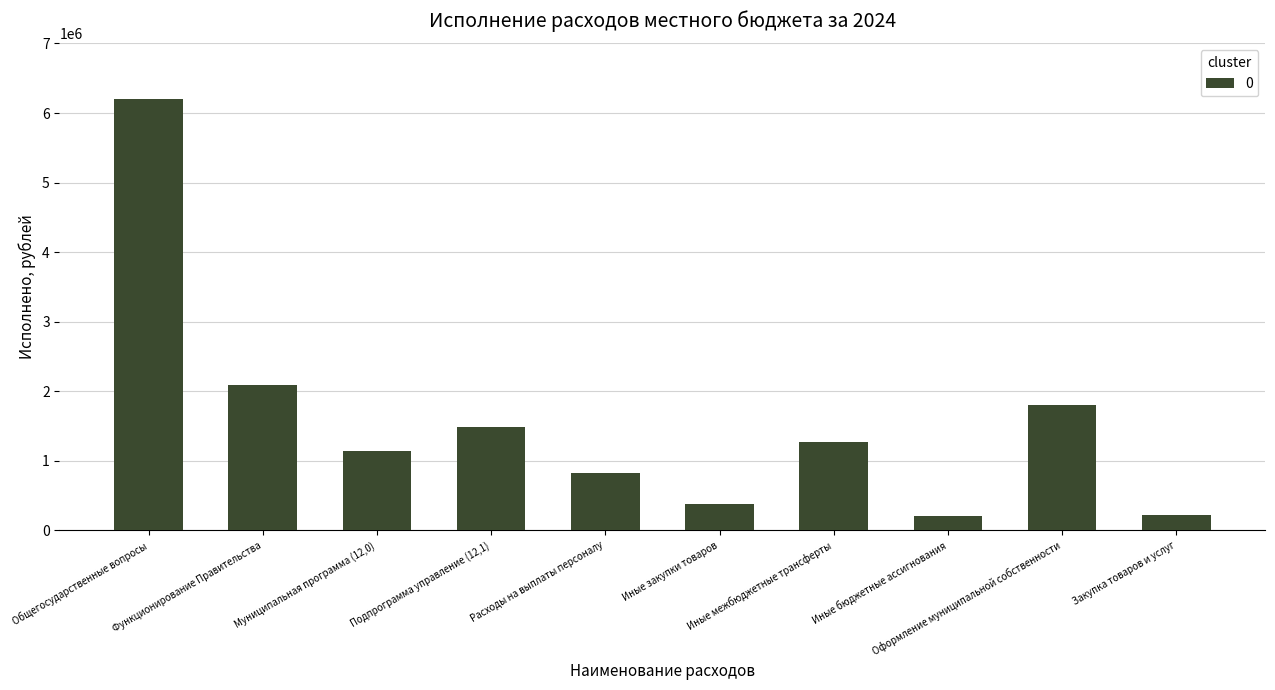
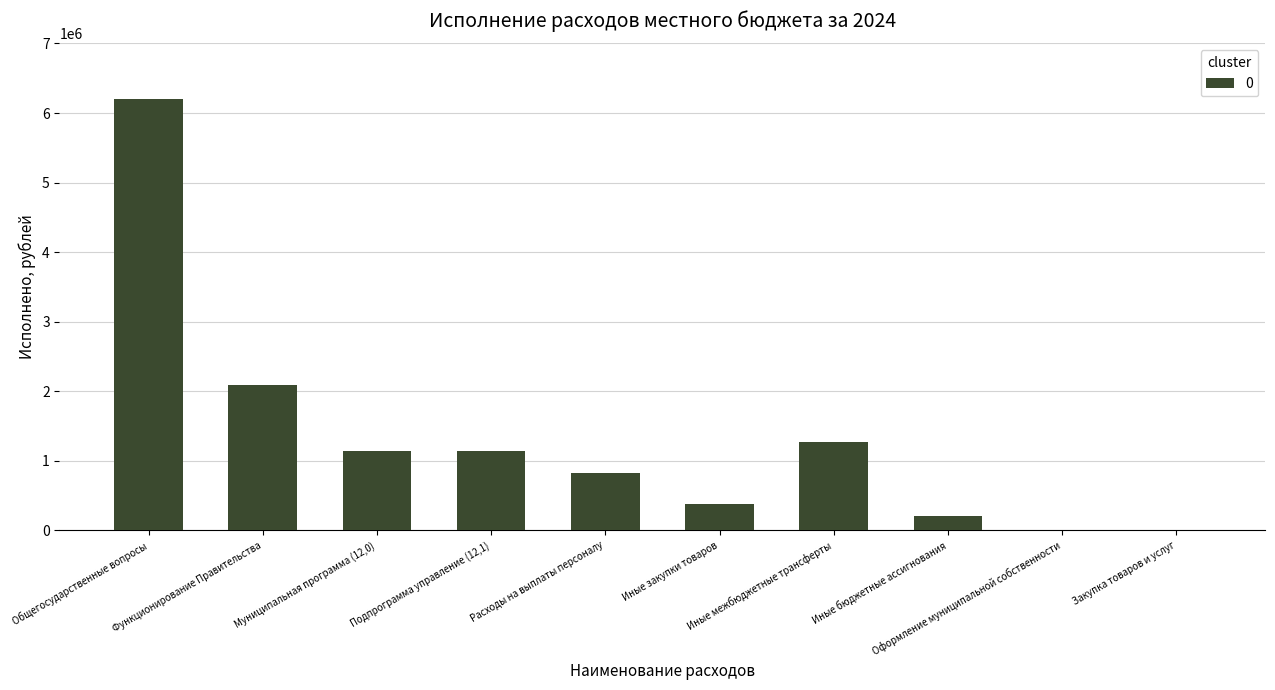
Подпрограмма управление (12,1): 1500000 -> 1100000
Оформление муниципальной собственности: 1800000 -> 0
Закупка товаров и услуг: 200000 -> 0
